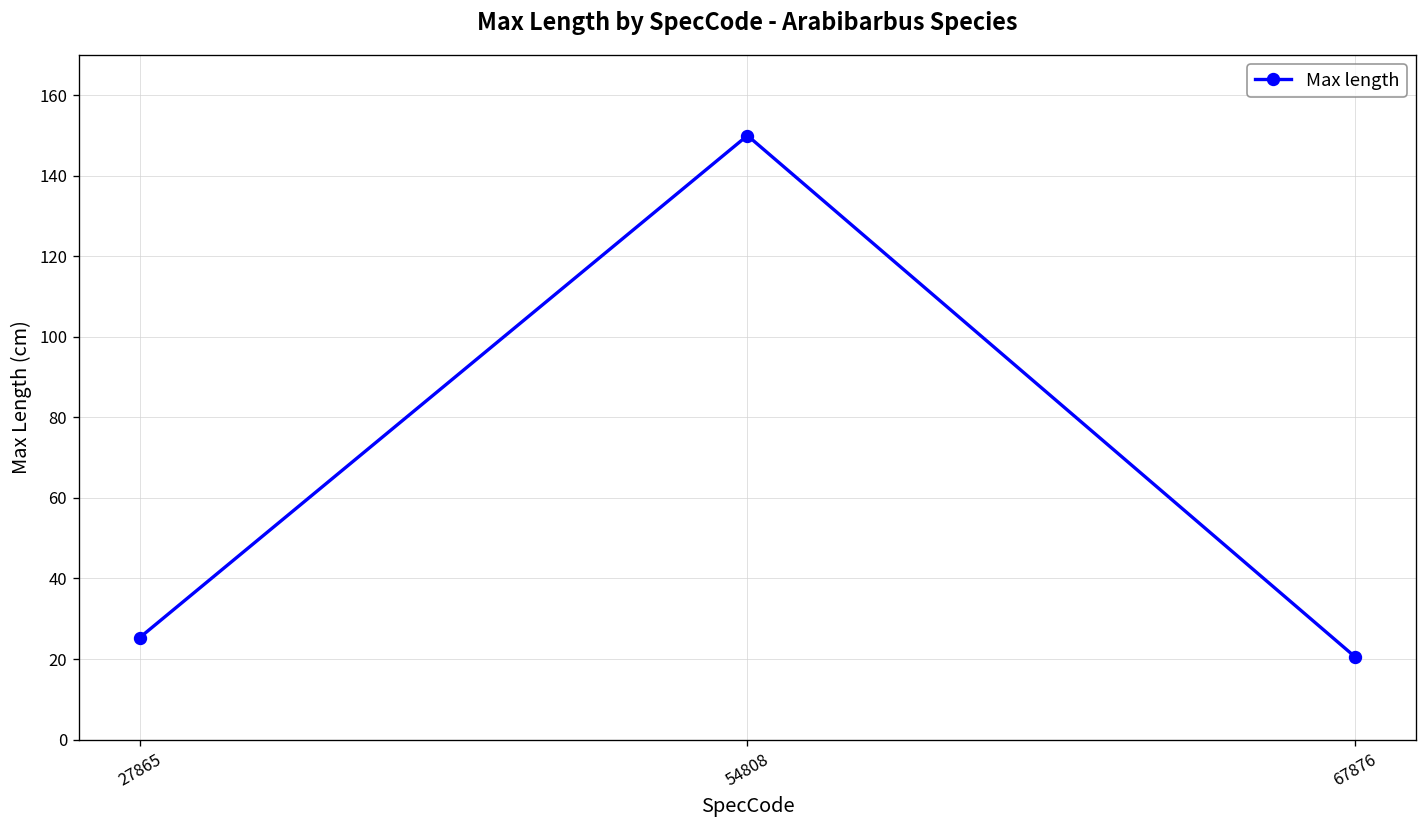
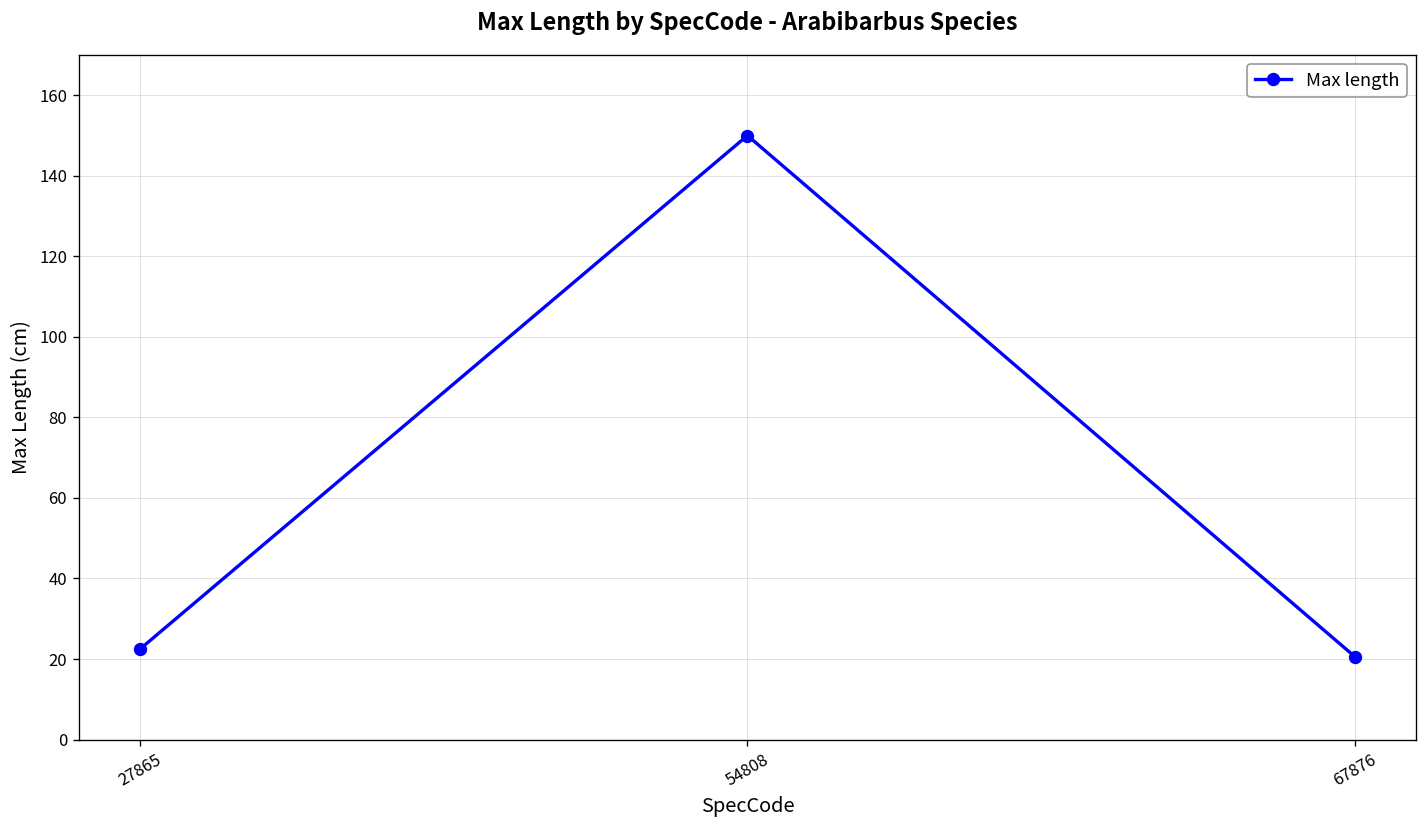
27865: 25 -> 22
